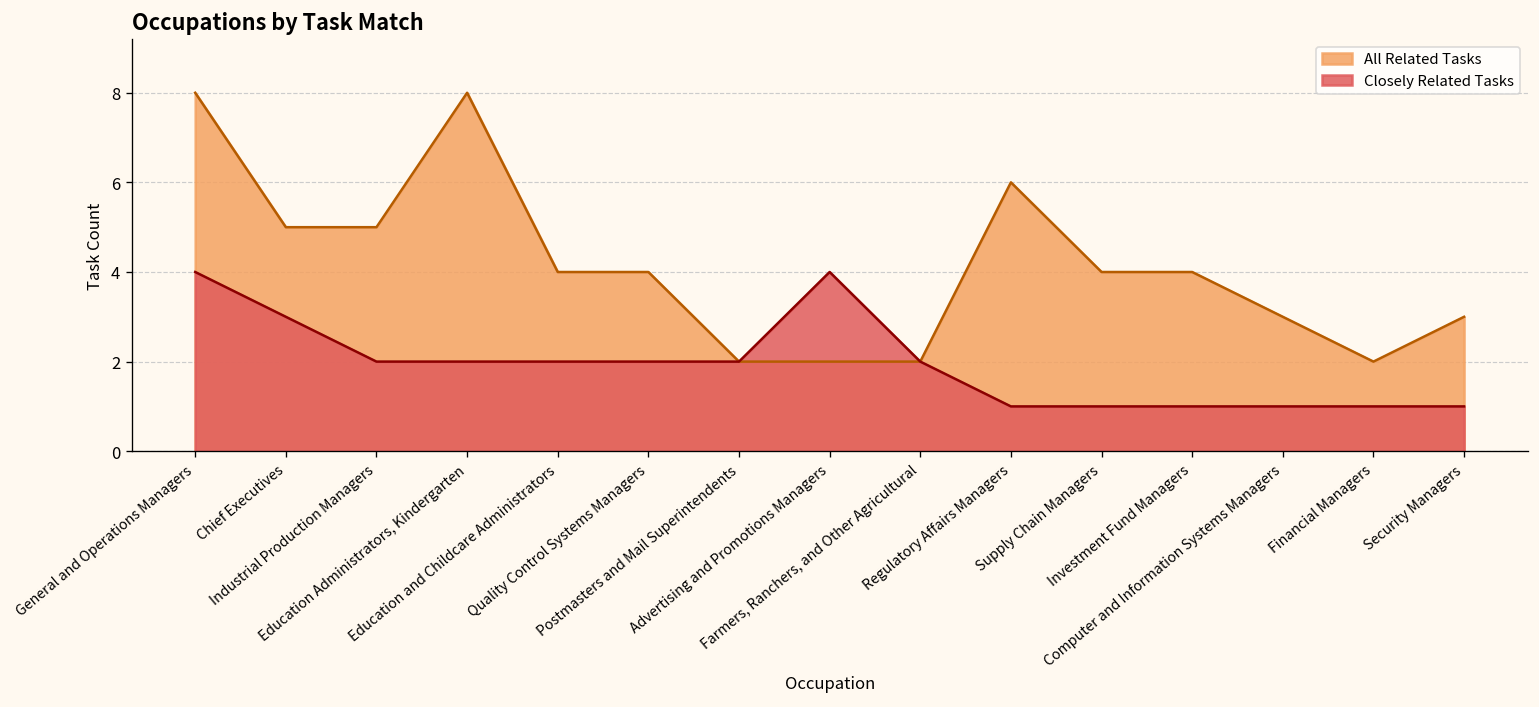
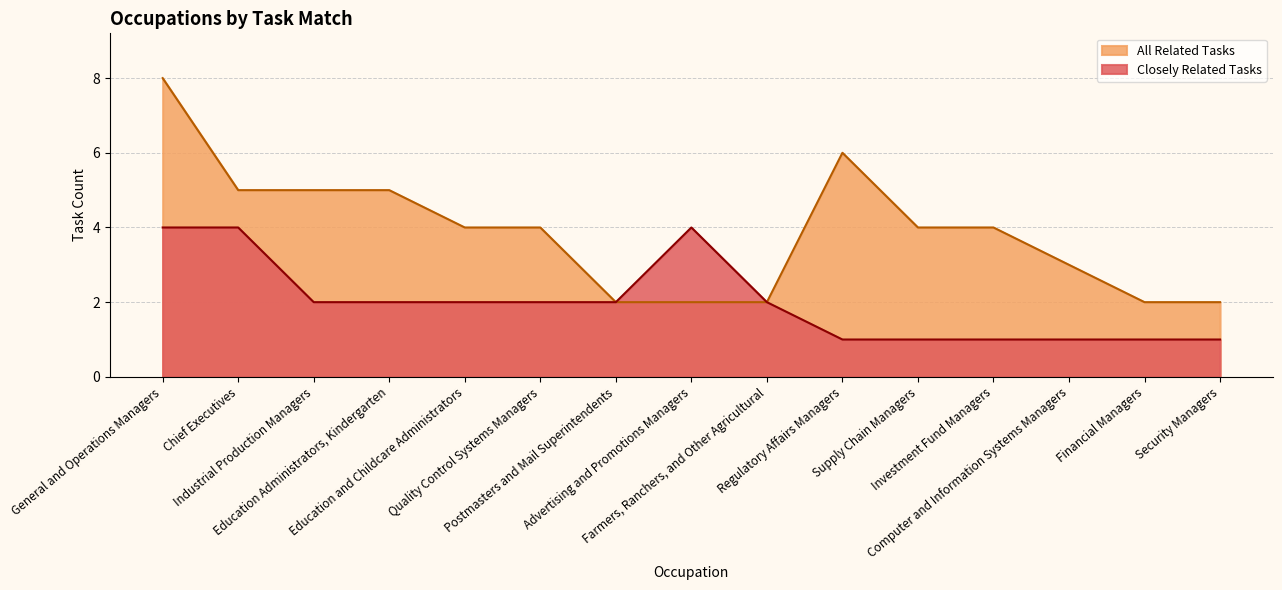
Closely Related Tasks, Chief Executives: 3 -> 4
All Related Tasks, Education Administrators, Kindergarten: 8 -> 5
All Related Tasks, Security Managers: 3 -> 2
